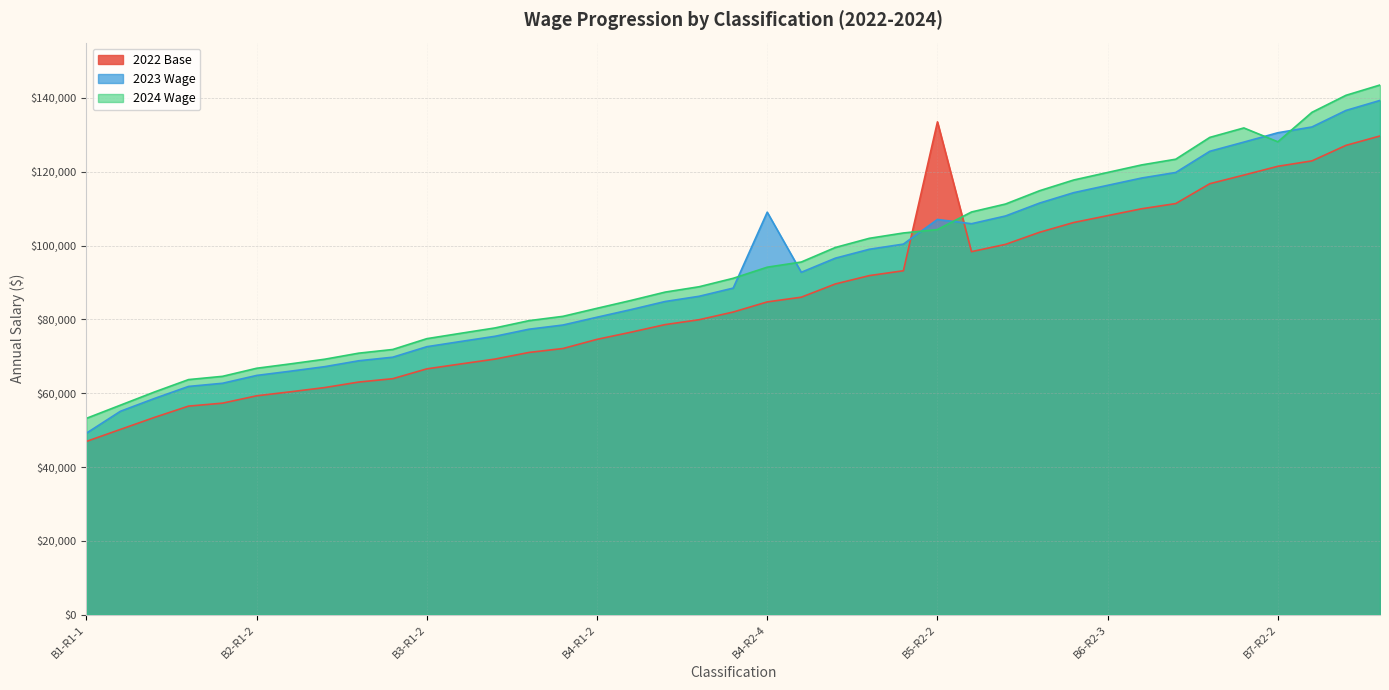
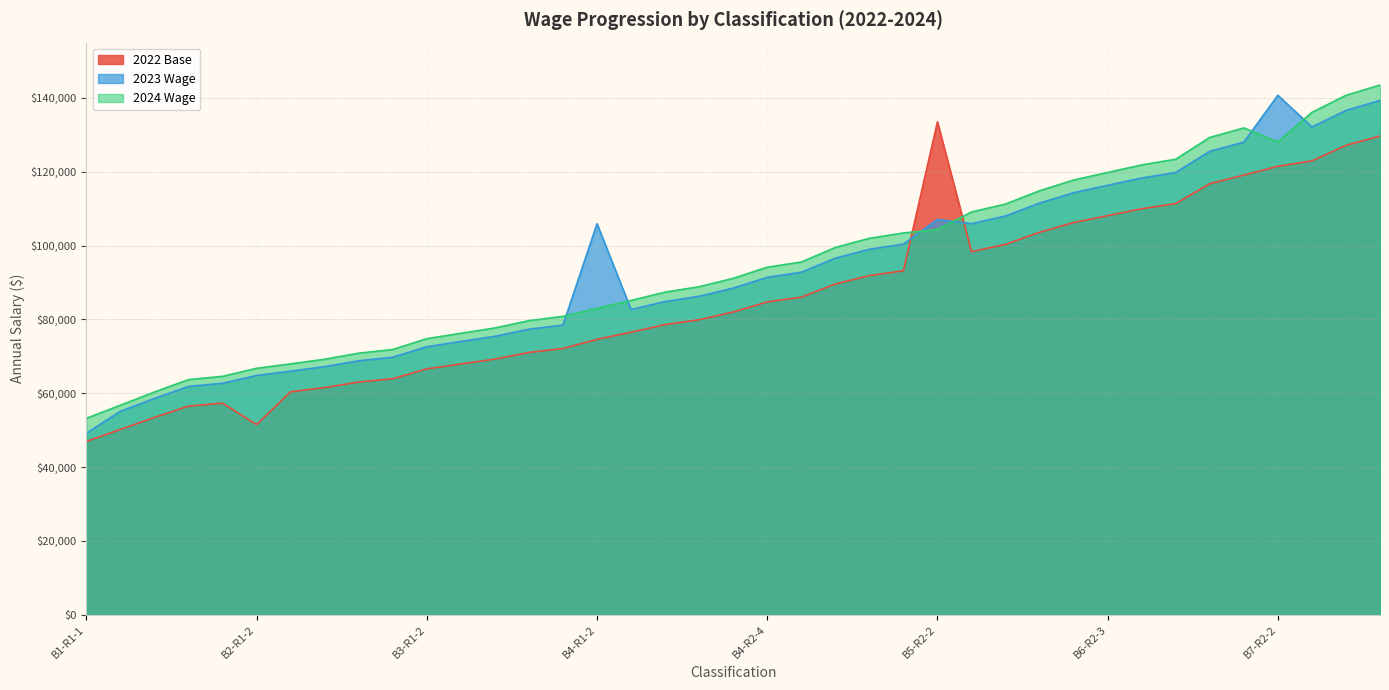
2022 Base, B2-R1-2: $59,000 -> $52,000
2023 Wage, B4-R1-2: $81,000 -> $106,000
2023 Wage, B4-R2-4: $109,000 -> $91,000
2023 Wage, B7-R2-2: $131,000 -> $141,000
